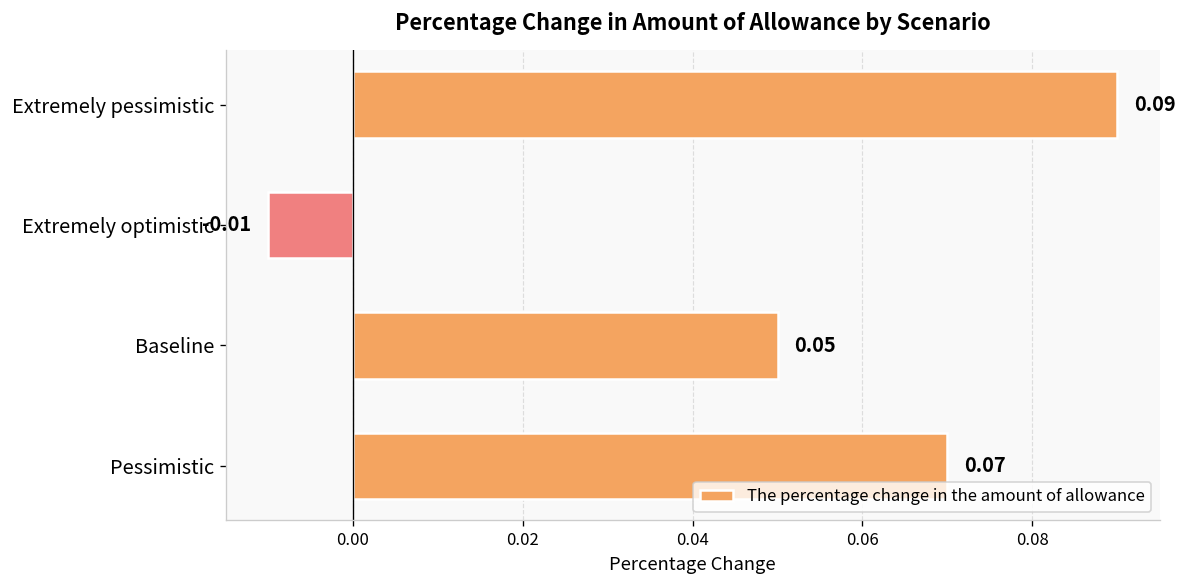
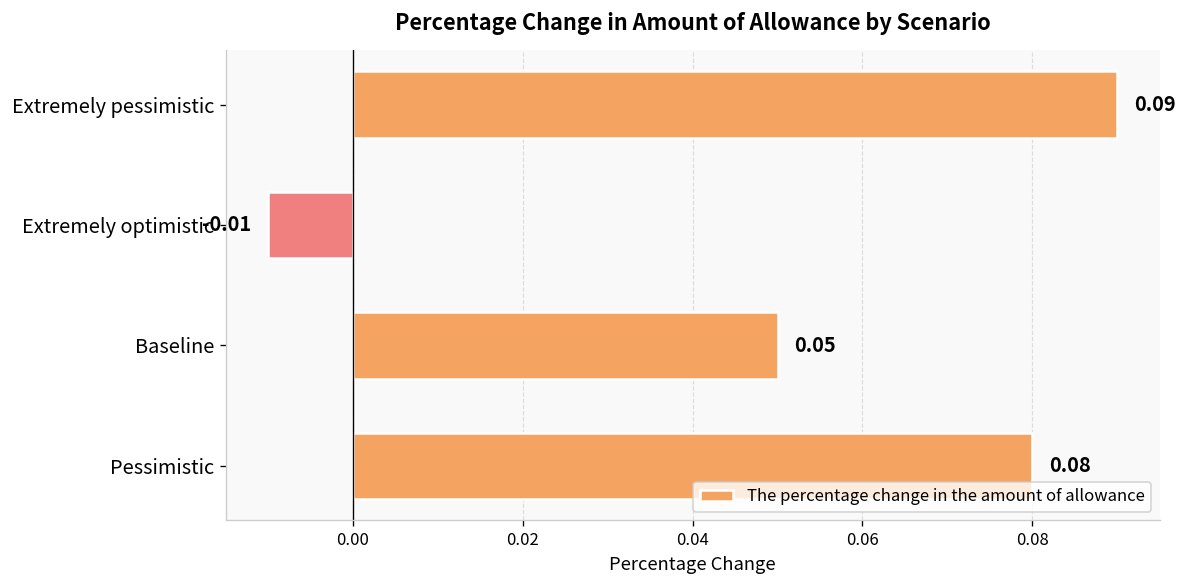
Pessimistic: 0.07 -> 0.08
